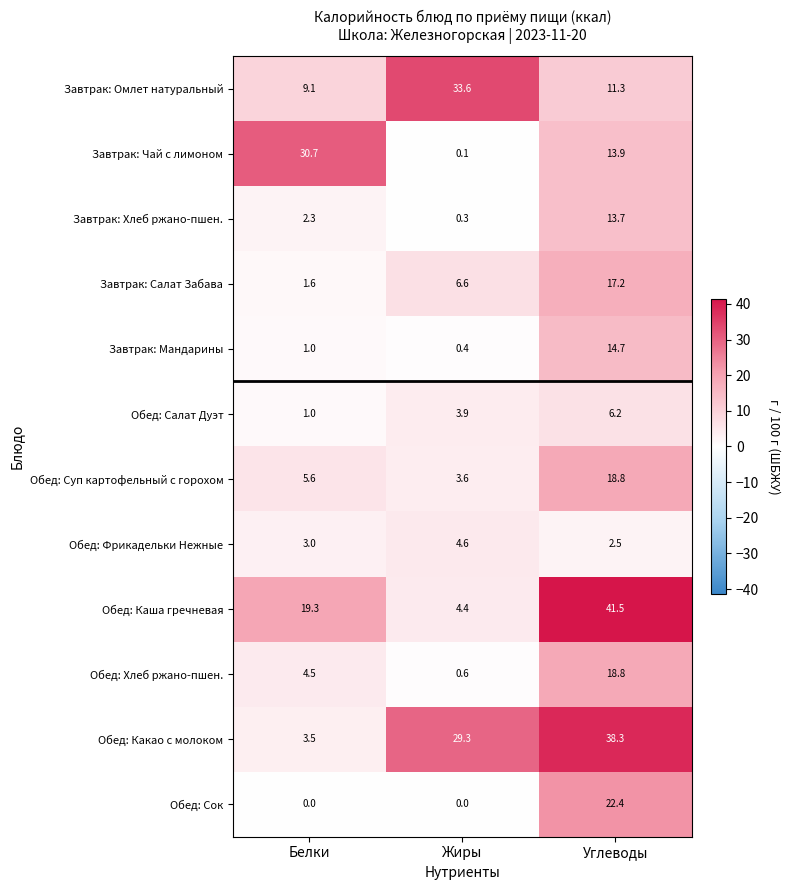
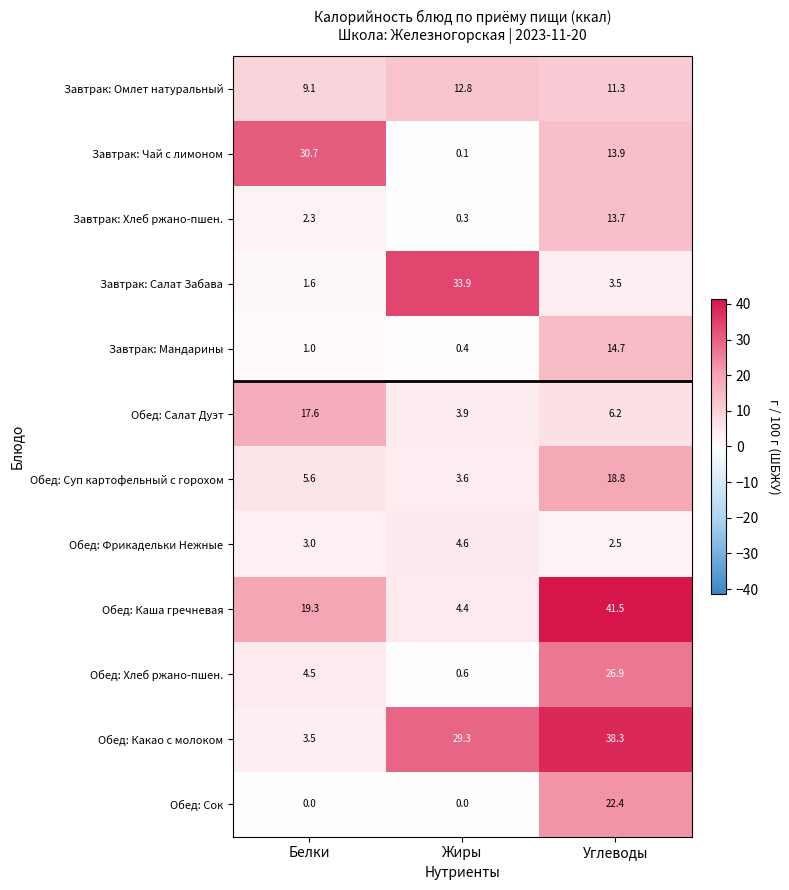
Завтрак: Омлет натуральный, Жиры: 33.6 -> 12.8
Завтрак: Салат Забава, Жиры: 6.6 -> 33.9
Завтрак: Салат Забава, Углеводы: 17.2 -> 3.5
Обед: Салат Дуэт, Белки: 1.0 -> 17.6
Обед: Хлеб ржано-пшен., Углеводы: 18.8 -> 26.9
